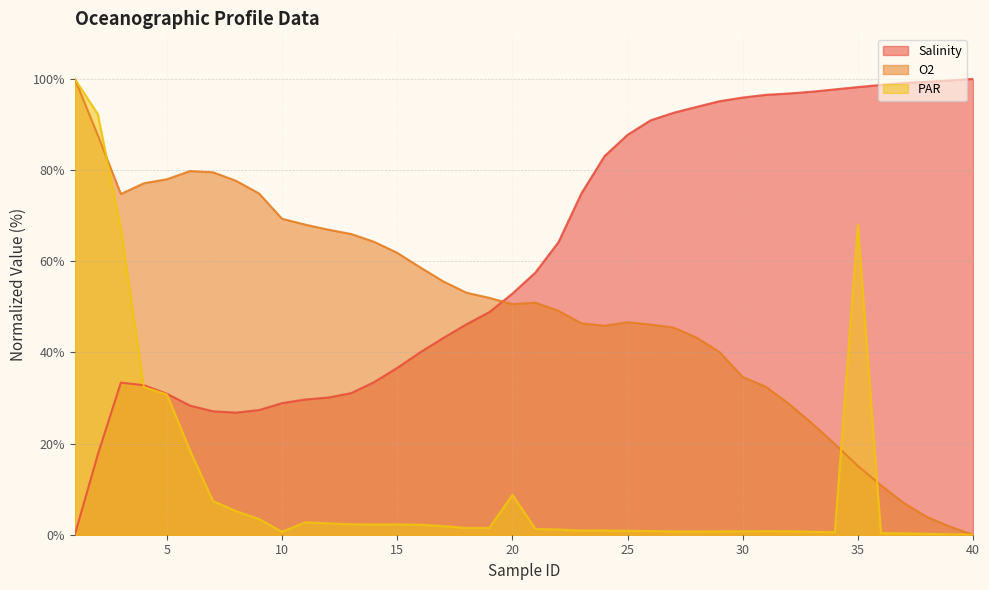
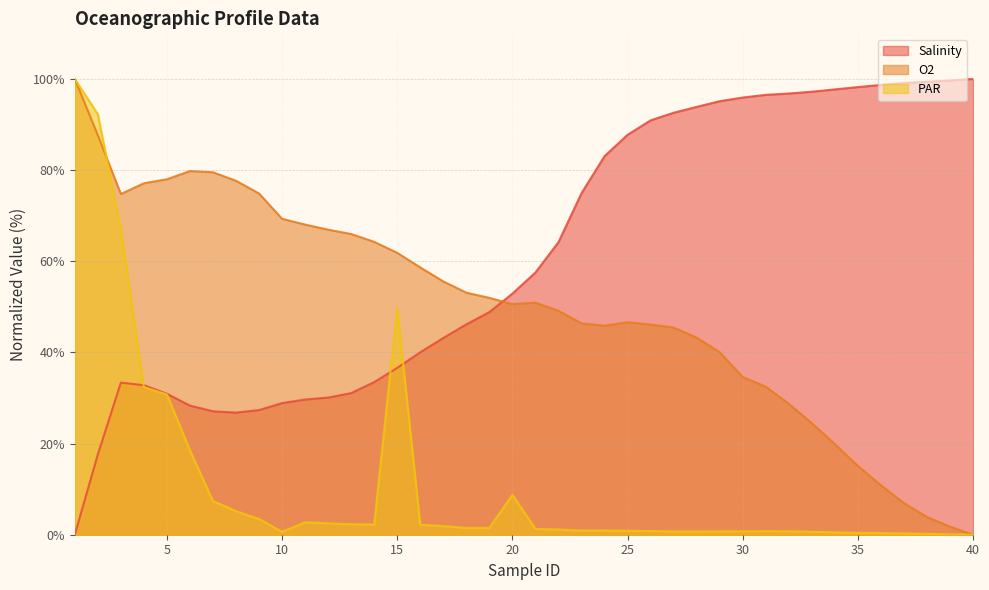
PAR, 15: 2% -> 50%
PAR, 35: 68% -> 0%
